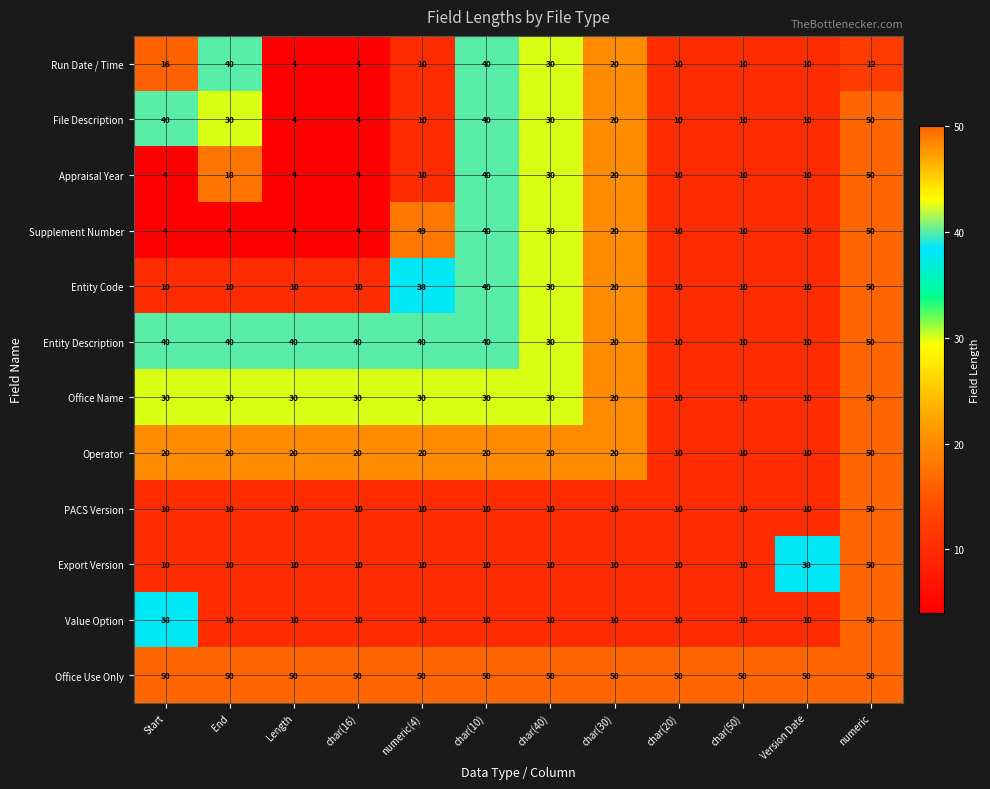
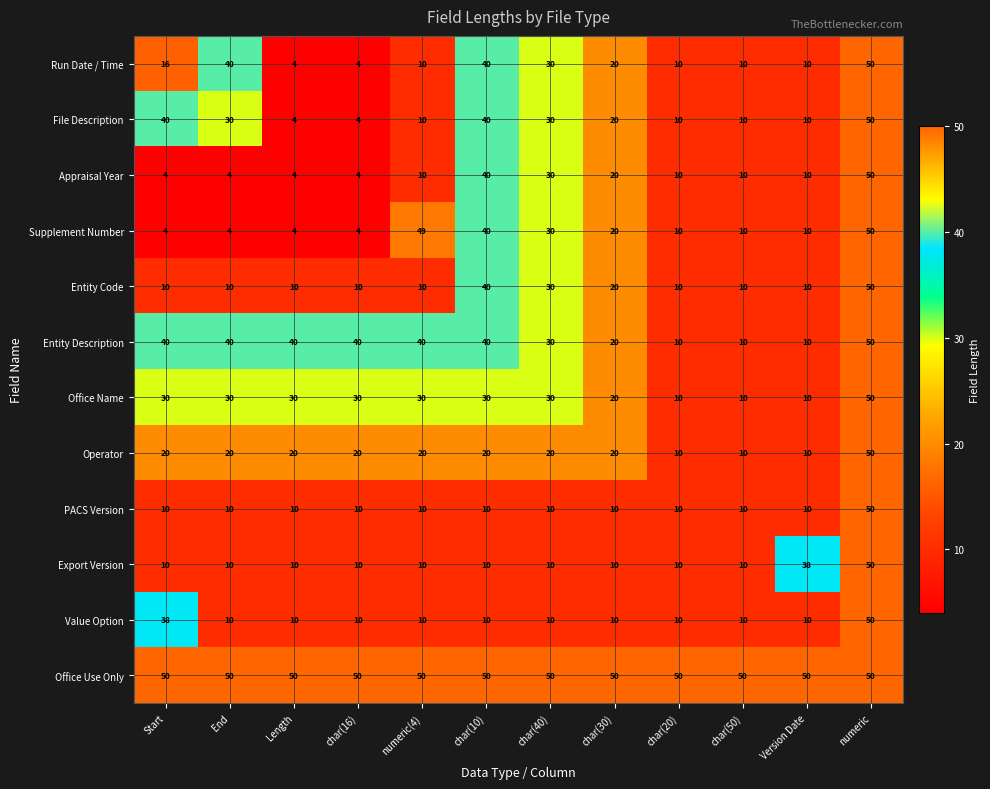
Run Date / Time, numeric: 12 -> 50
Appraisal Year, End: 18 -> 4
Entity Code, numeric(4): 38 -> 10
